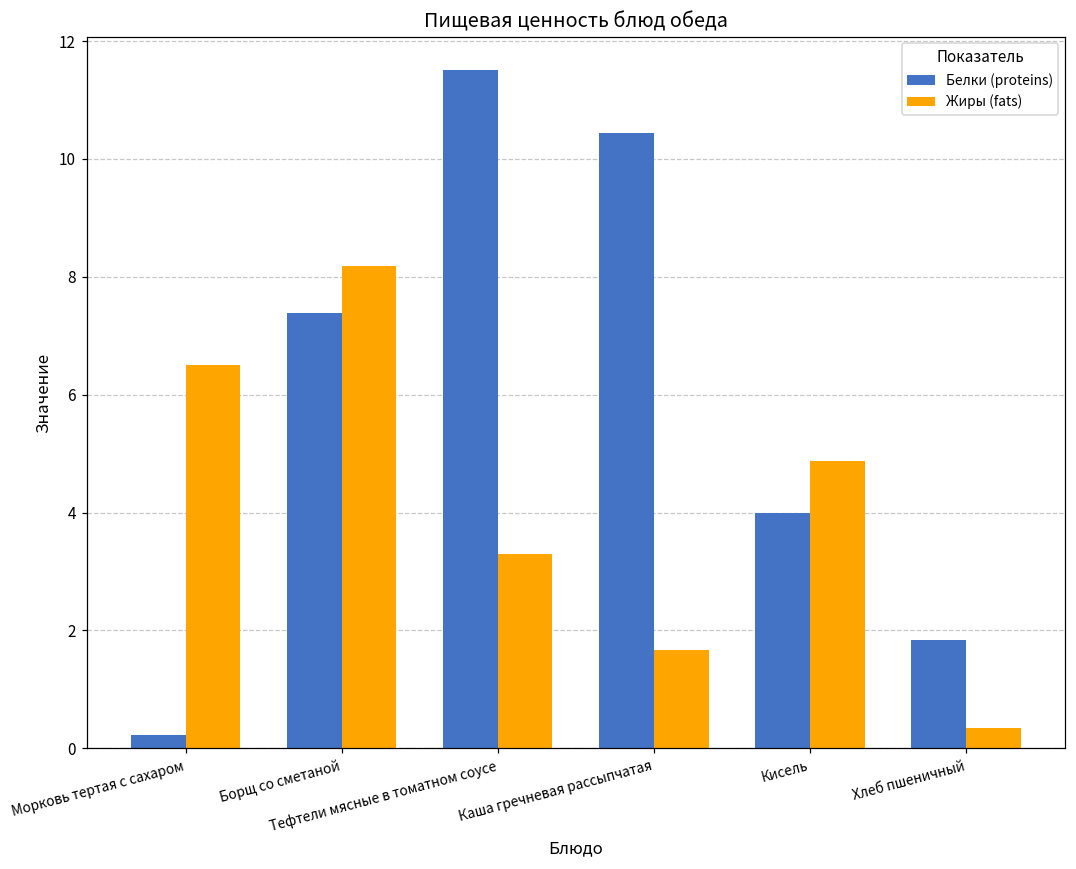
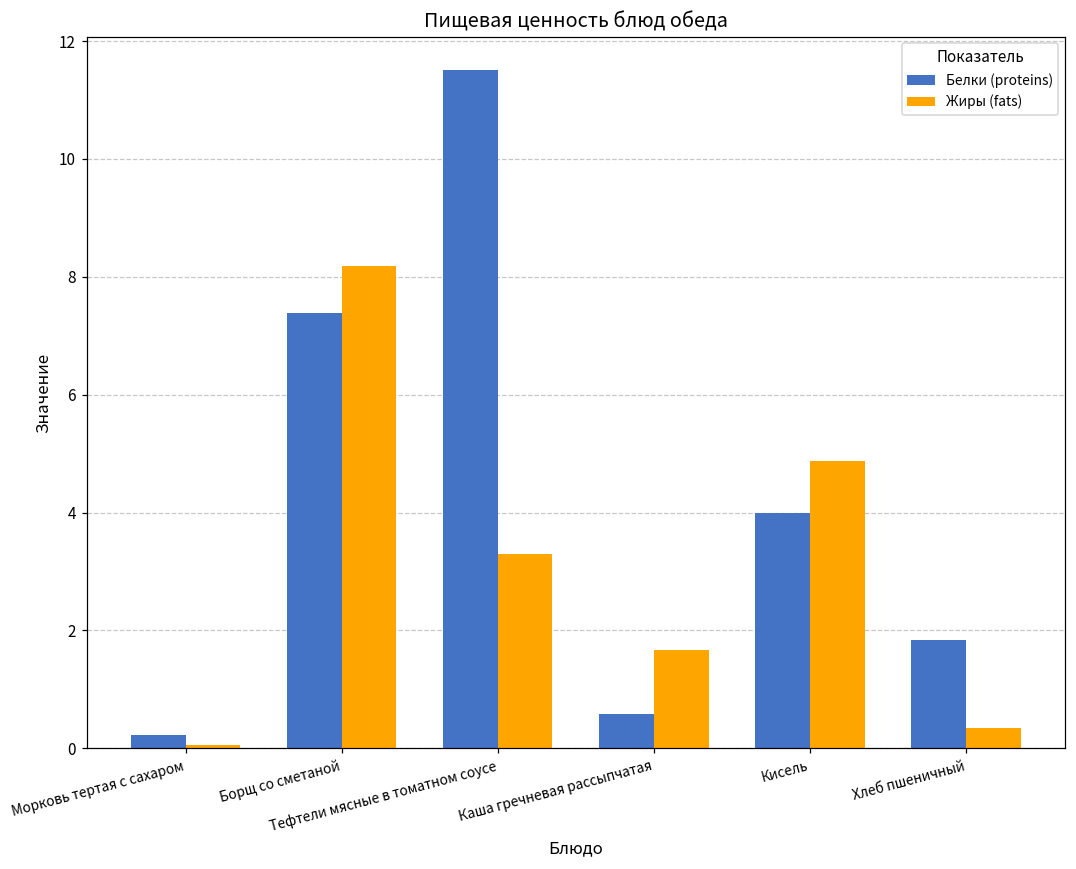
Жиры (fats), Морковь тертая с сахаром: 6.5 -> 0.0
Белки (proteins), Каша гречневая рассыпчатая: 10.4 -> 0.6
